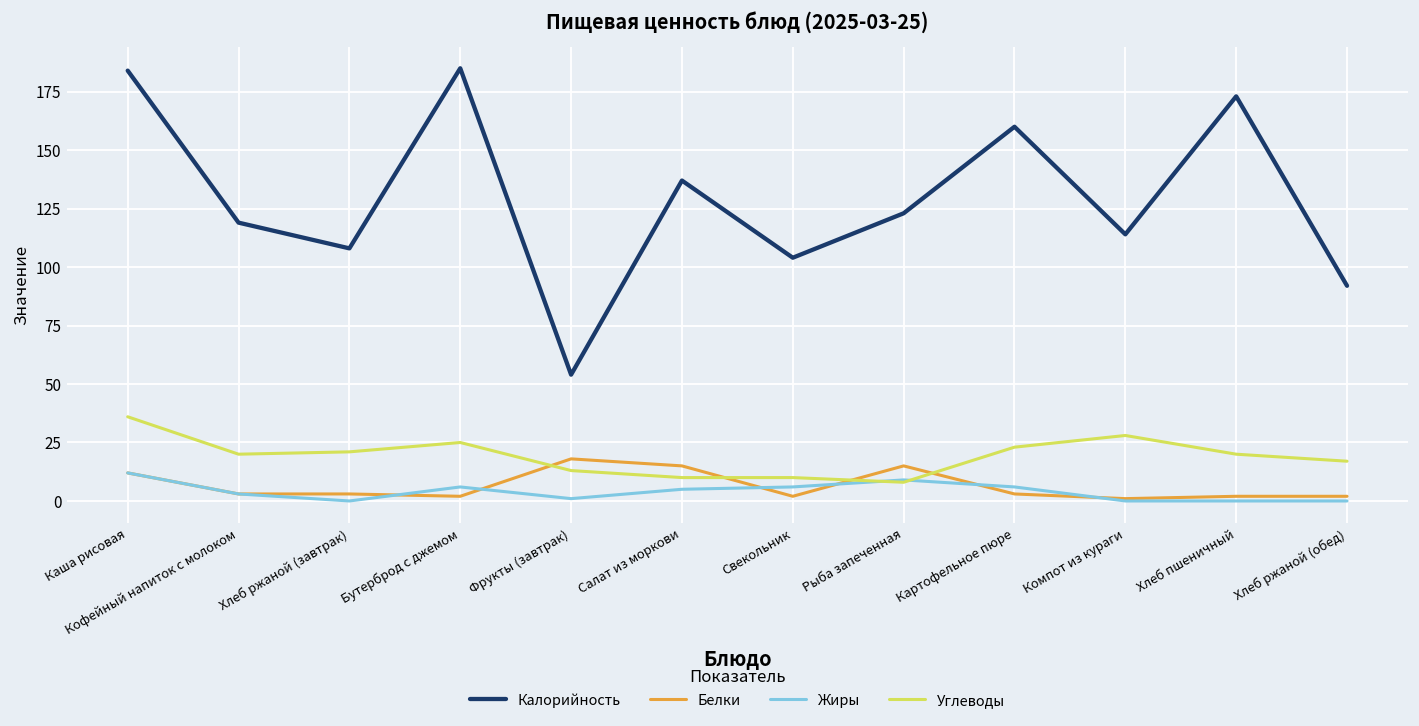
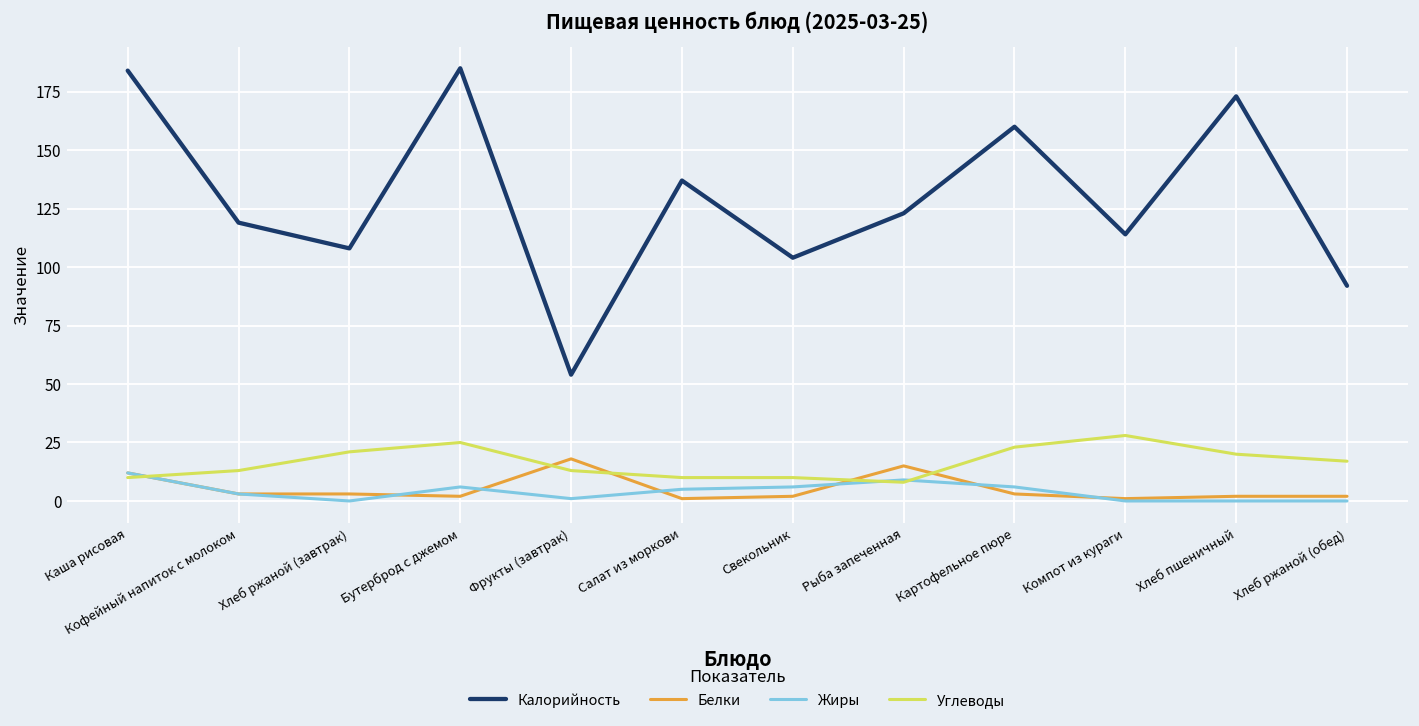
Углеводы, Каша рисовая: 36 -> 10
Углеводы, Кофейный напиток с молоком: 20 -> 13
Белки, Салат из моркови: 15 -> 1
